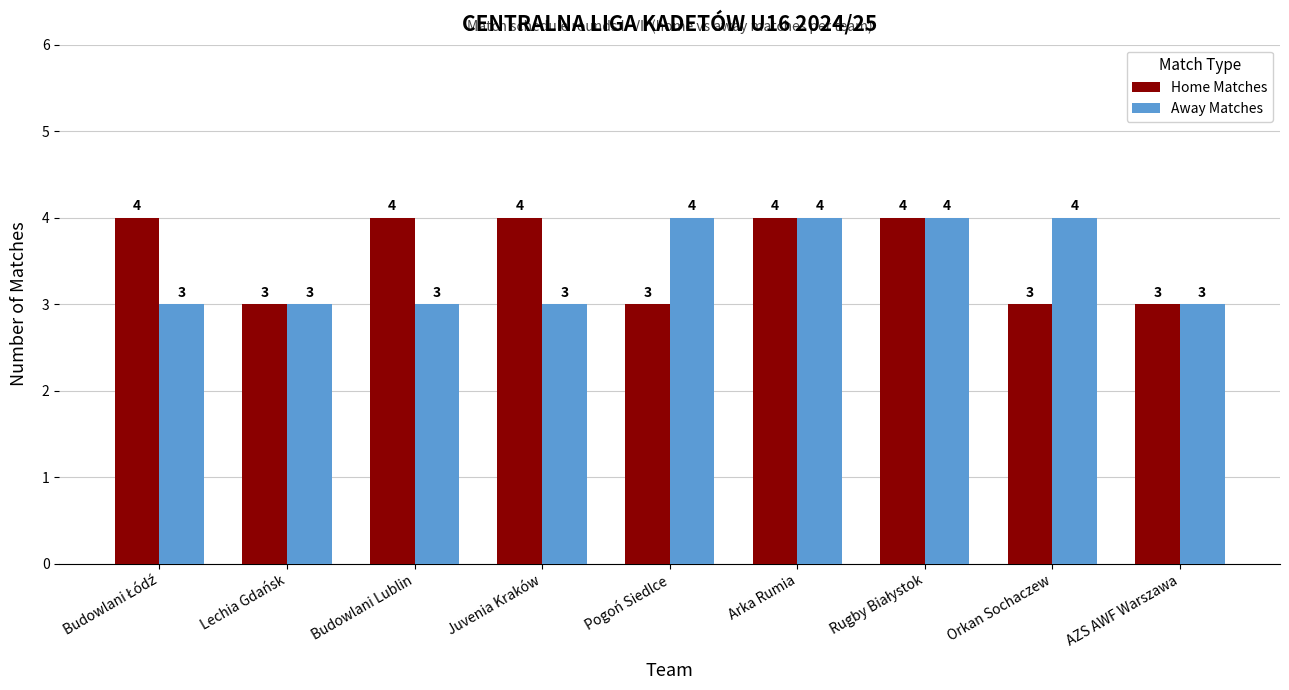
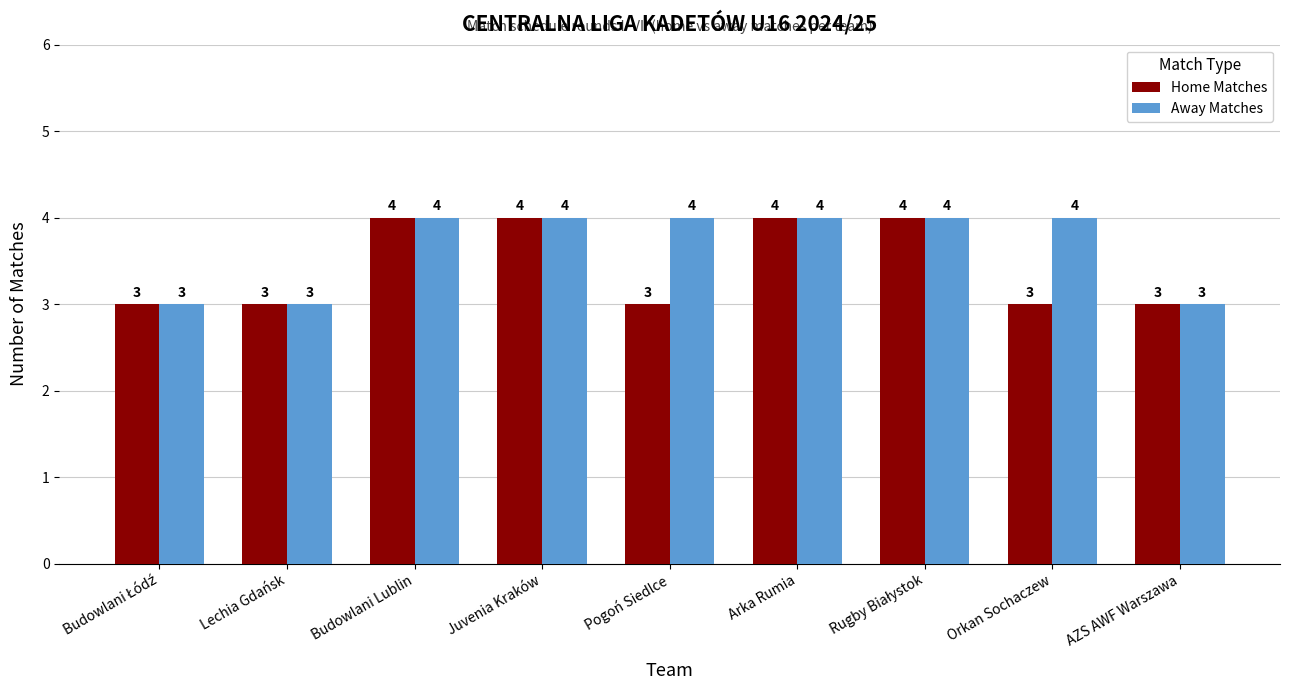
Home Matches, Budowlani Łódź: 4 -> 3
Away Matches, Budowlani Lublin: 3 -> 4
Away Matches, Juvenia Kraków: 3 -> 4
